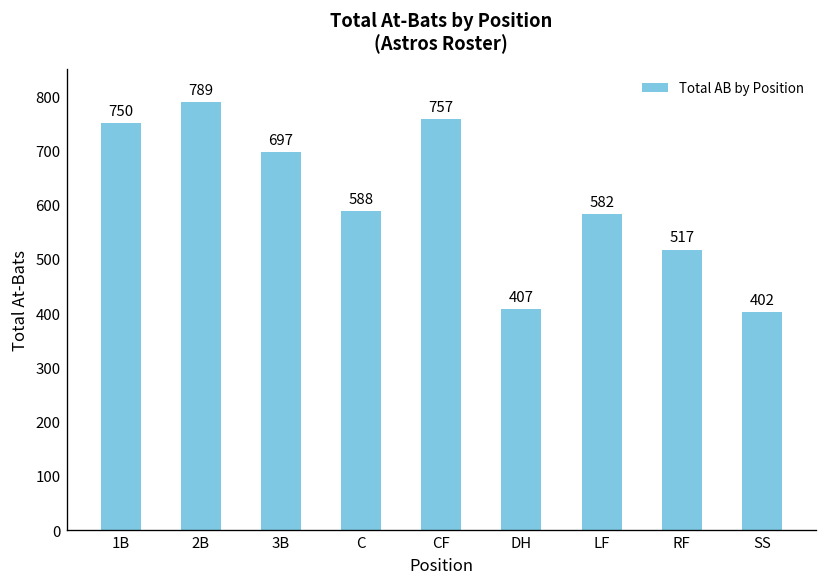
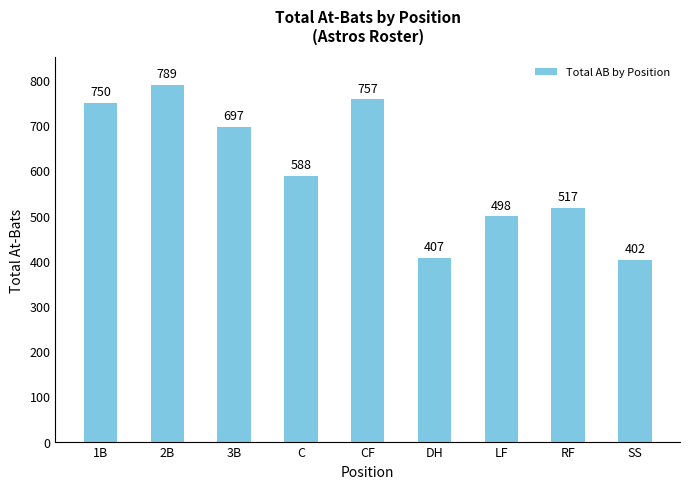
LF: 582 -> 498
